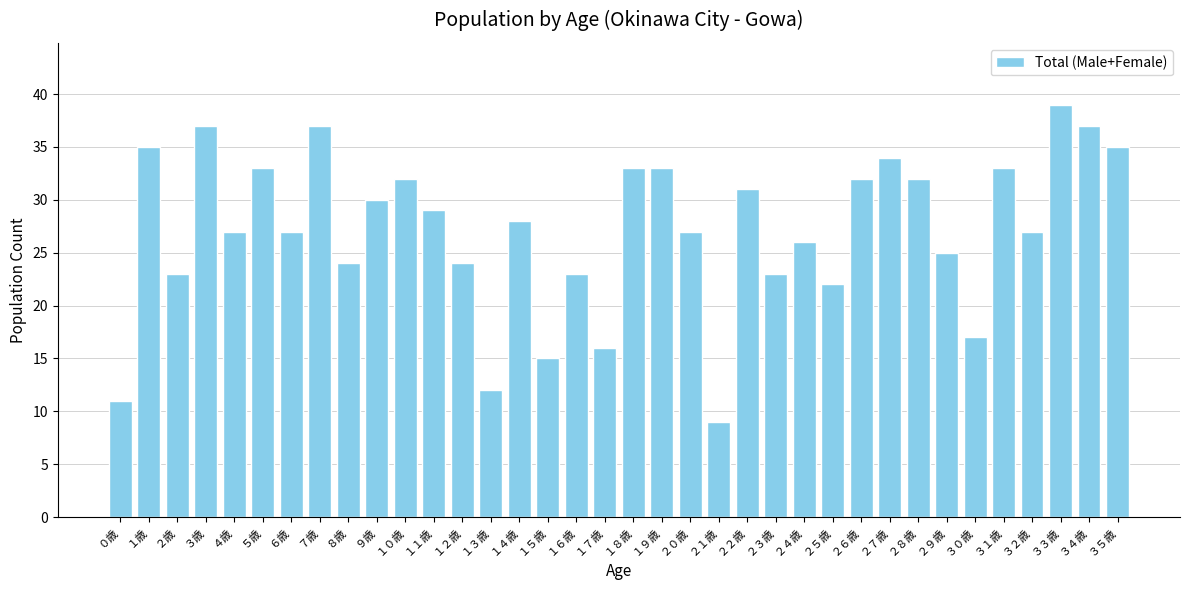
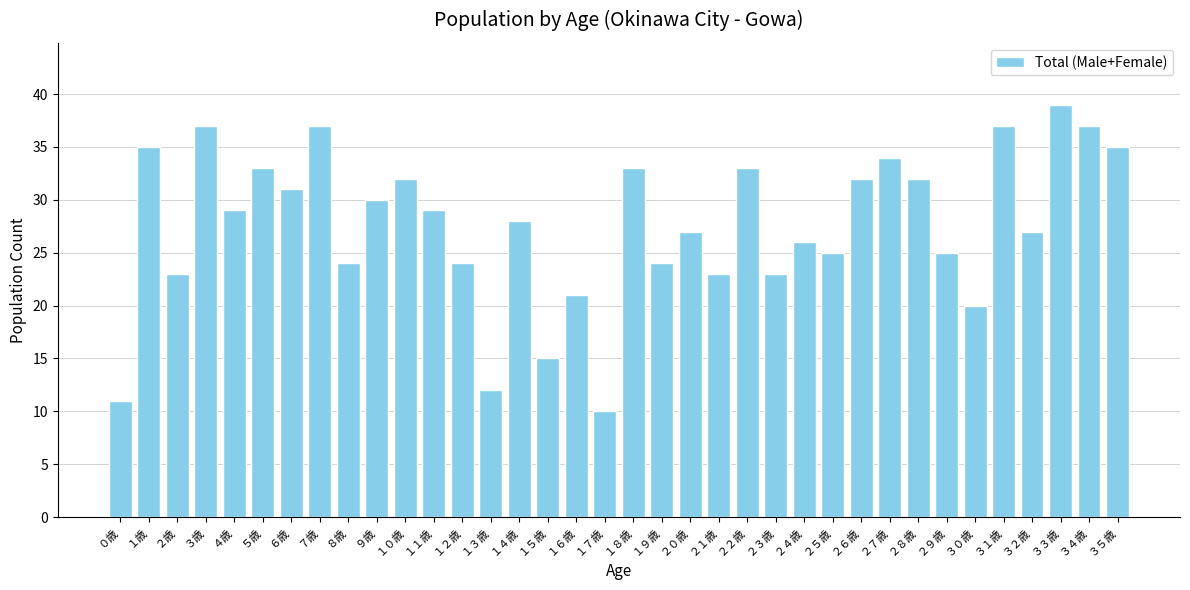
４歳: 27 -> 29
６歳: 27 -> 31
１６歳: 23 -> 21
１７歳: 16 -> 10
１９歳: 33 -> 24
２１歳: 9 -> 23
２２歳: 31 -> 33
２５歳: 22 -> 25
３０歳: 17 -> 20
３１歳: 33 -> 37
